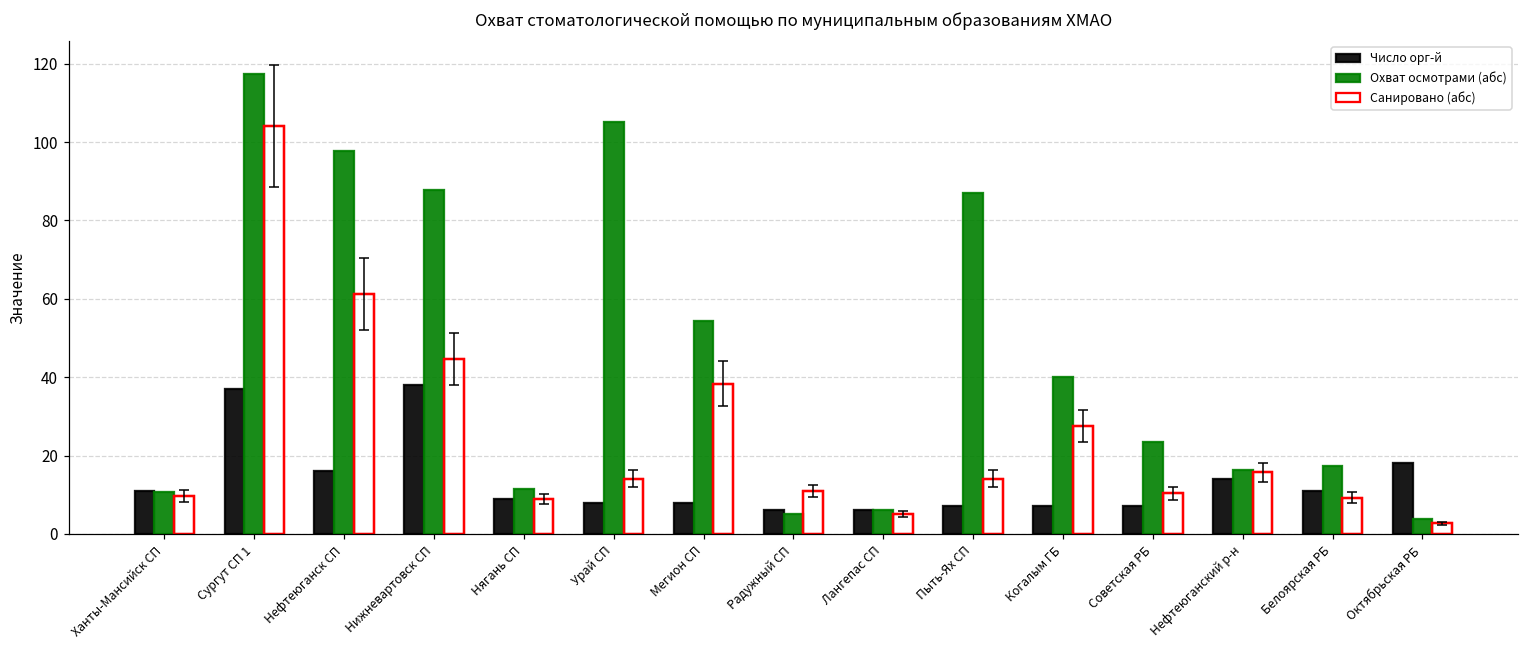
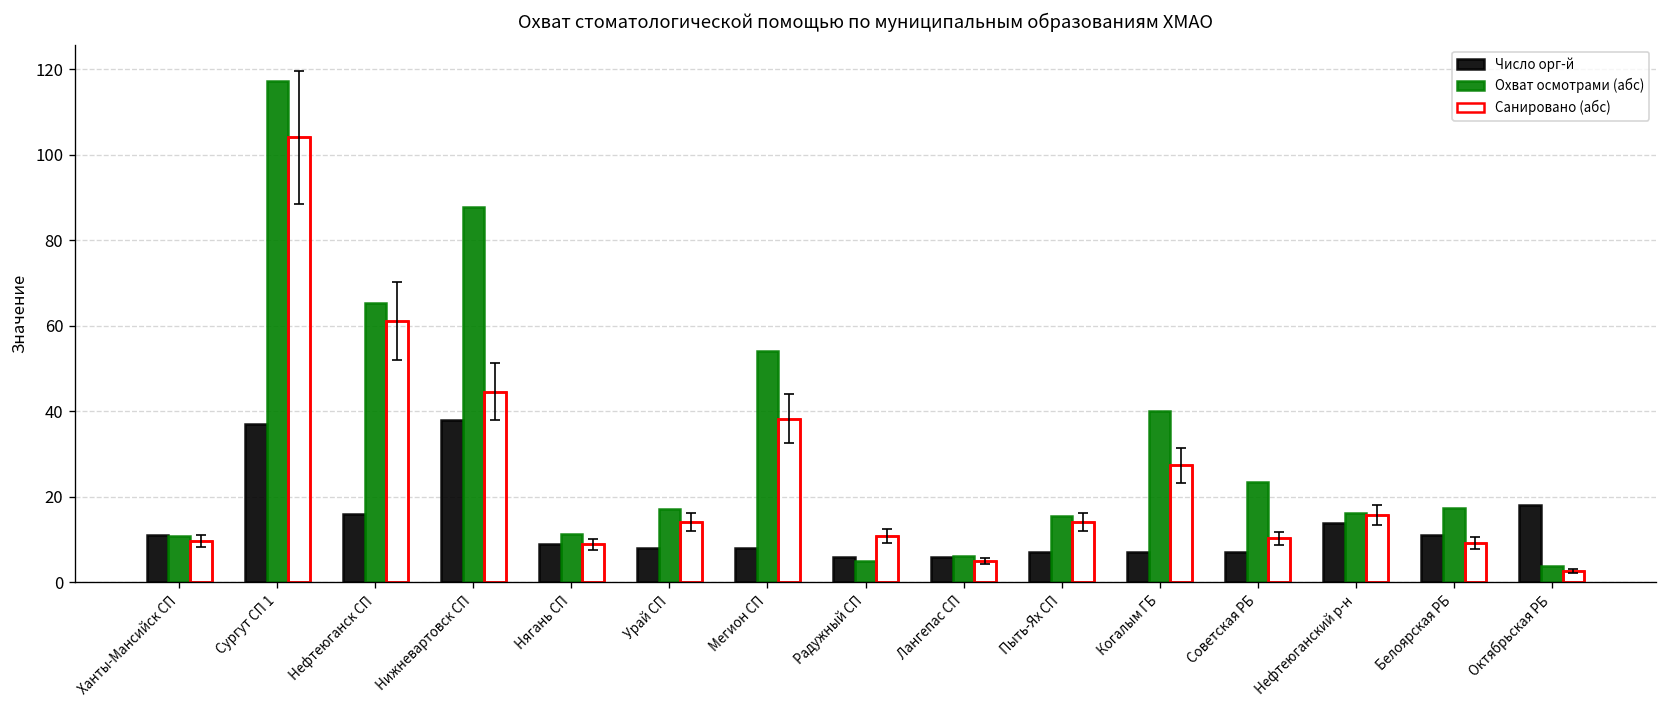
Охват осмотрами (абс), Нефтеюганск СП: 98 -> 65
Охват осмотрами (абс), Урай СП: 105 -> 17
Охват осмотрами (абс), Пыть-Ях СП: 87 -> 16
